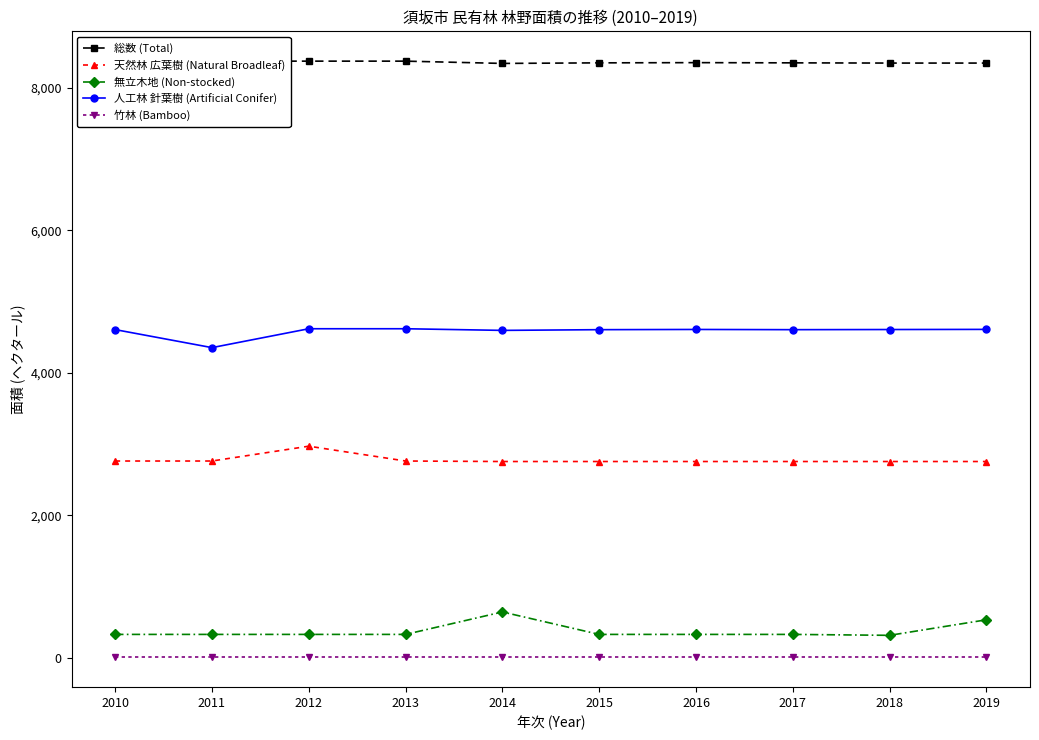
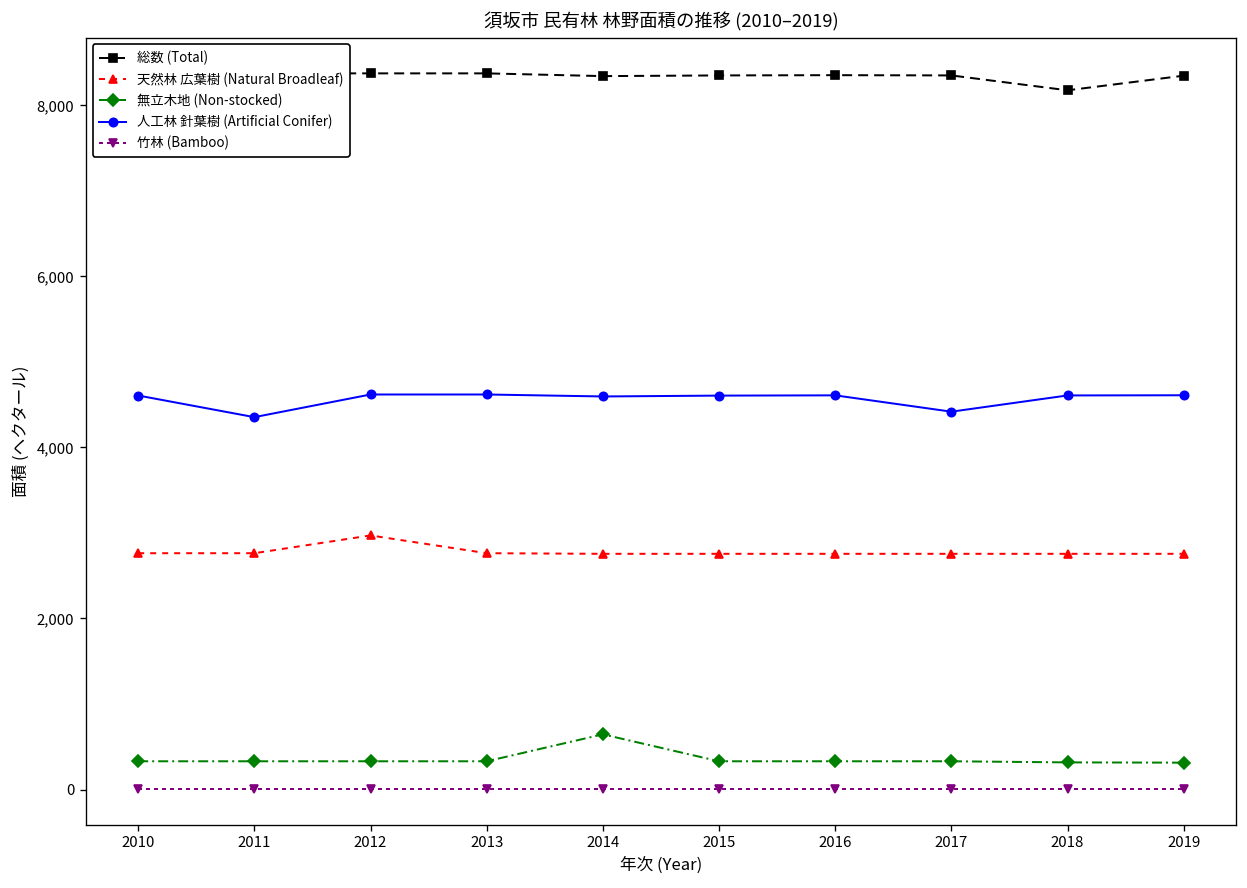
人工林 針葉樹 (Artificial Conifer), 2017: 4,600 -> 4,400
総数 (Total), 2018: 8,300 -> 8,200
無立木地 (Non-stocked), 2019: 500 -> 300
